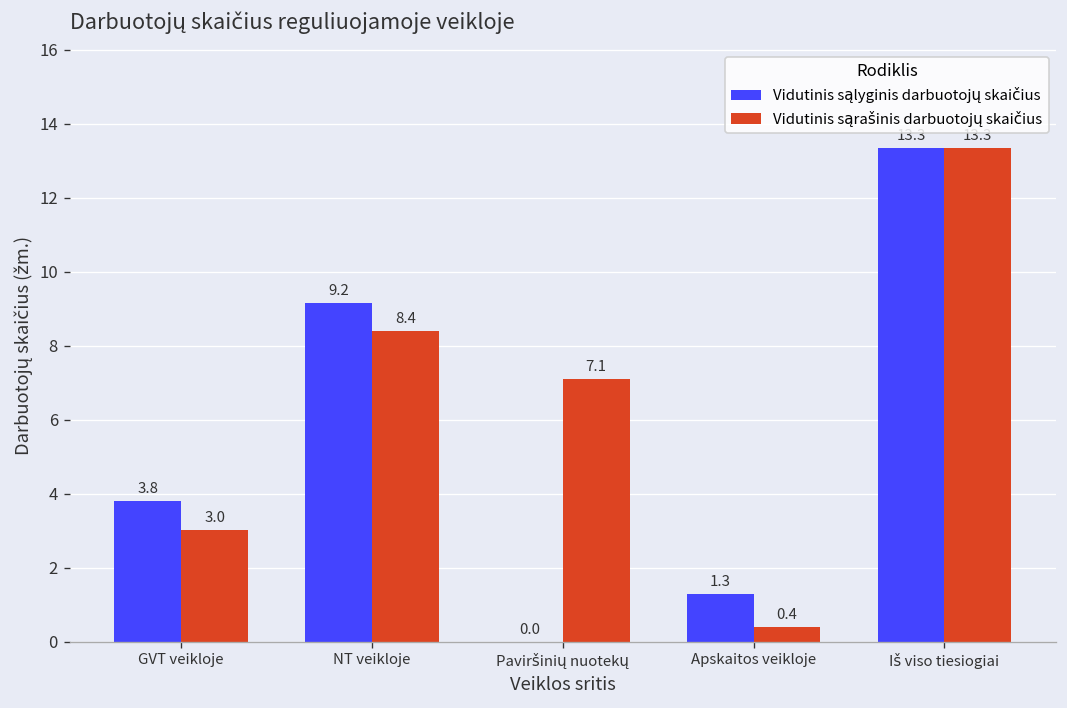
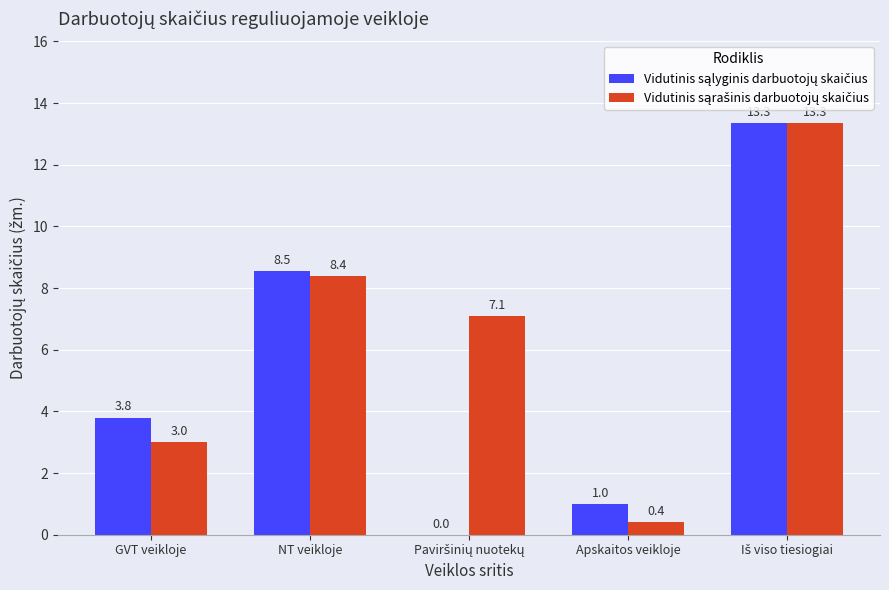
Vidutinis sąlyginis darbuotojų skaičius, NT veikloje: 9.2 -> 8.5
Vidutinis sąlyginis darbuotojų skaičius, Apskaitos veikloje: 1.3 -> 1.0
